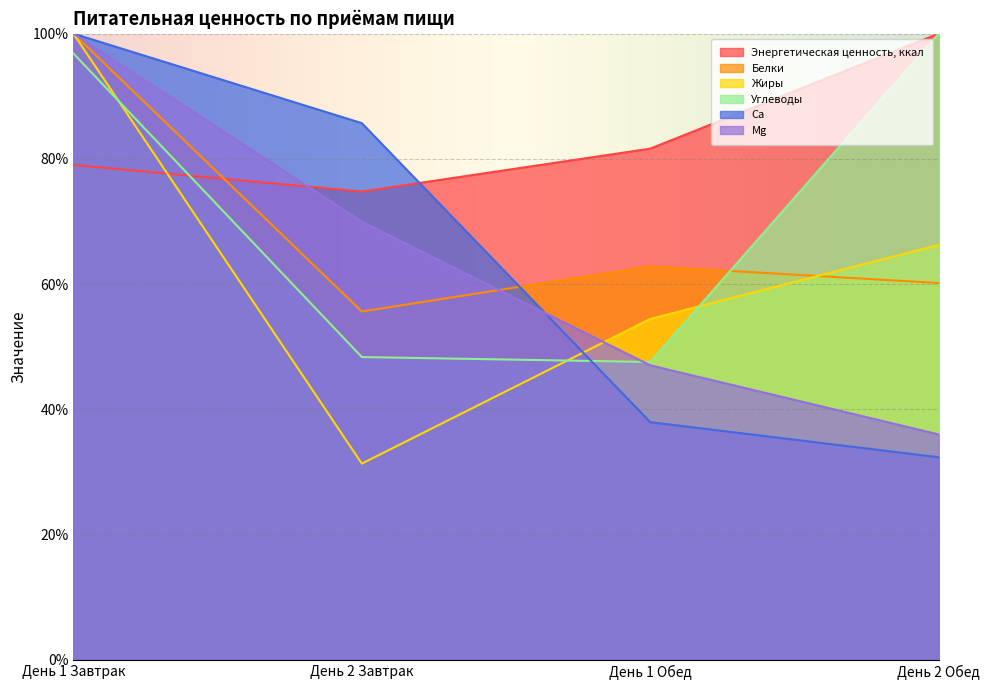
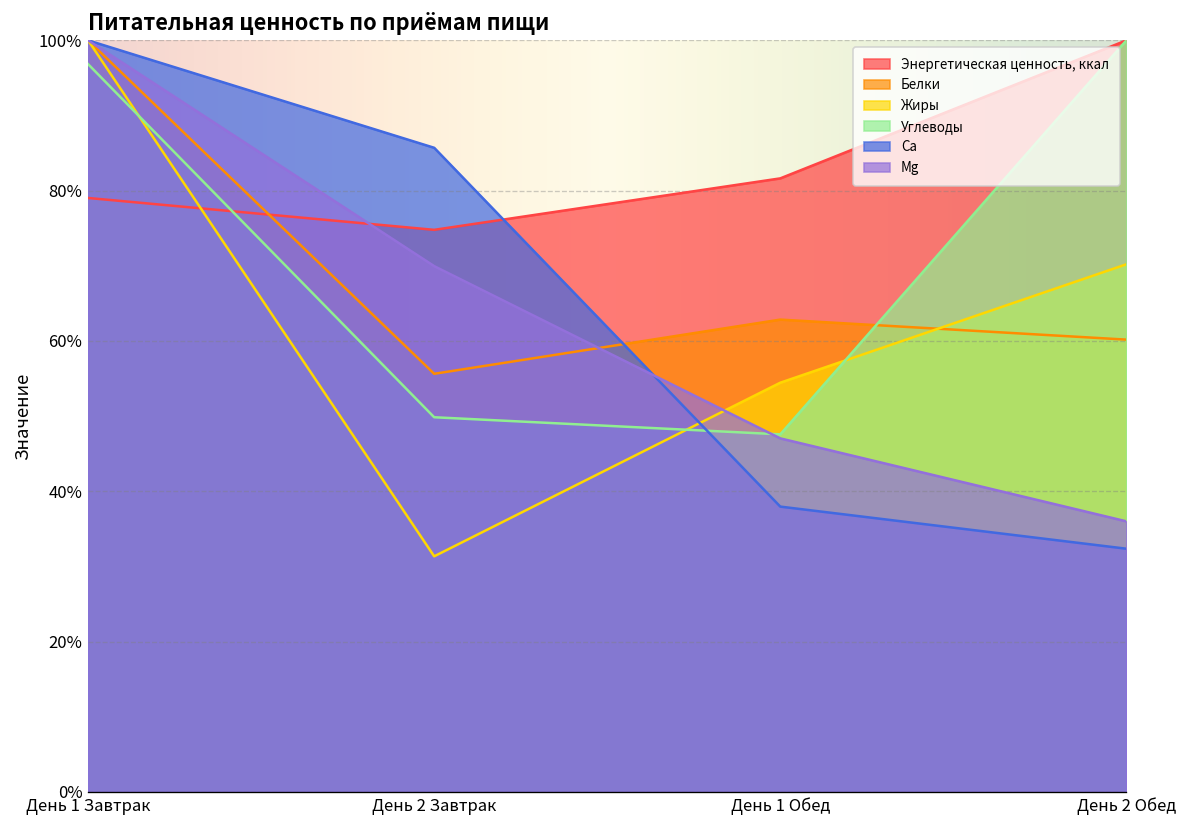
Углеводы, День 2 Завтрак: 48% -> 50%
Жиры, День 2 Обед: 66% -> 70%
